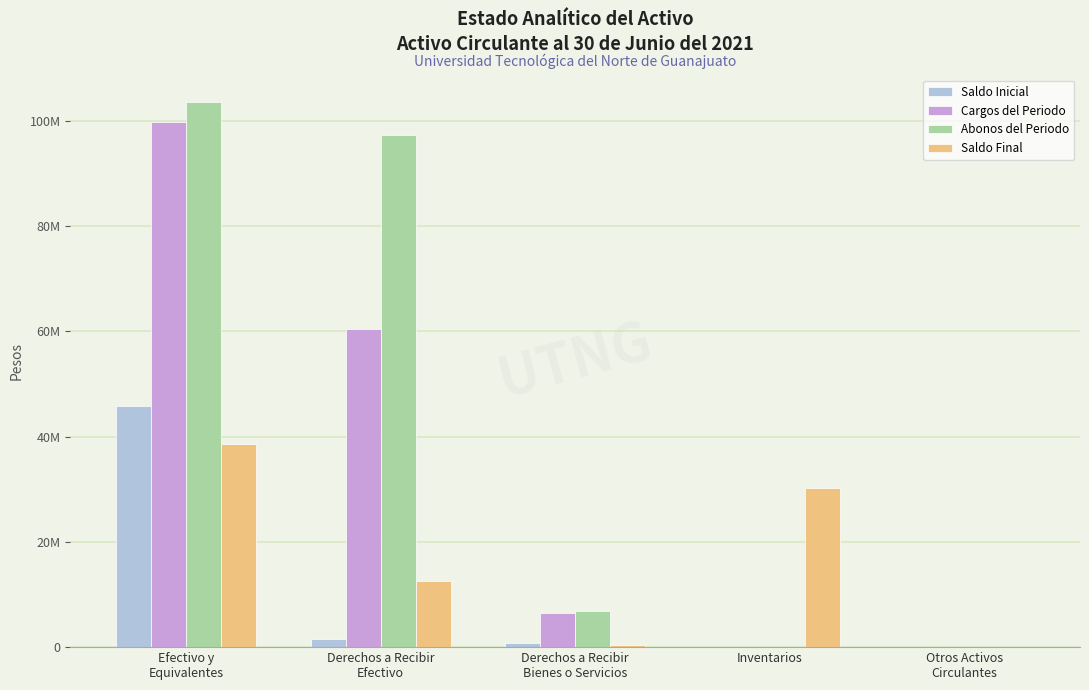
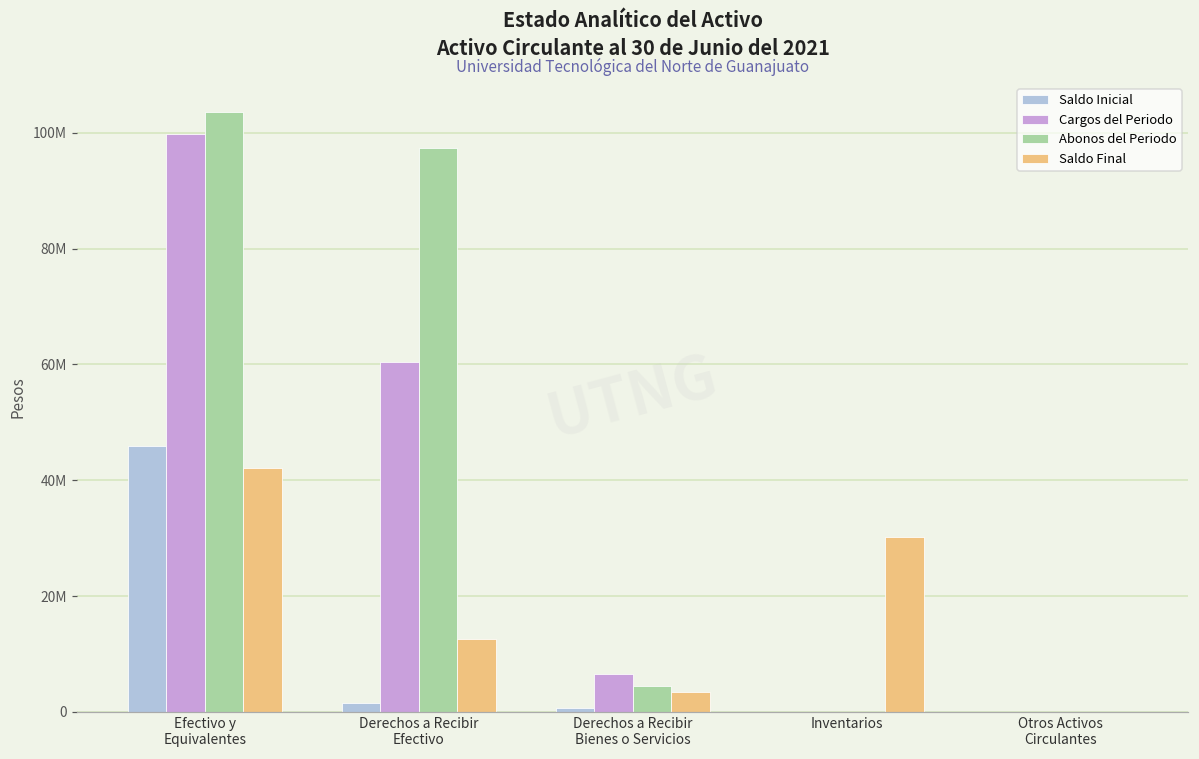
Saldo Final, Efectivo y Equivalentes: 39000000 -> 42000000
Abonos del Periodo, Derechos a Recibir Bienes o Servicios: 7000000 -> 5000000
Saldo Final, Derechos a Recibir Bienes o Servicios: 0 -> 3000000
